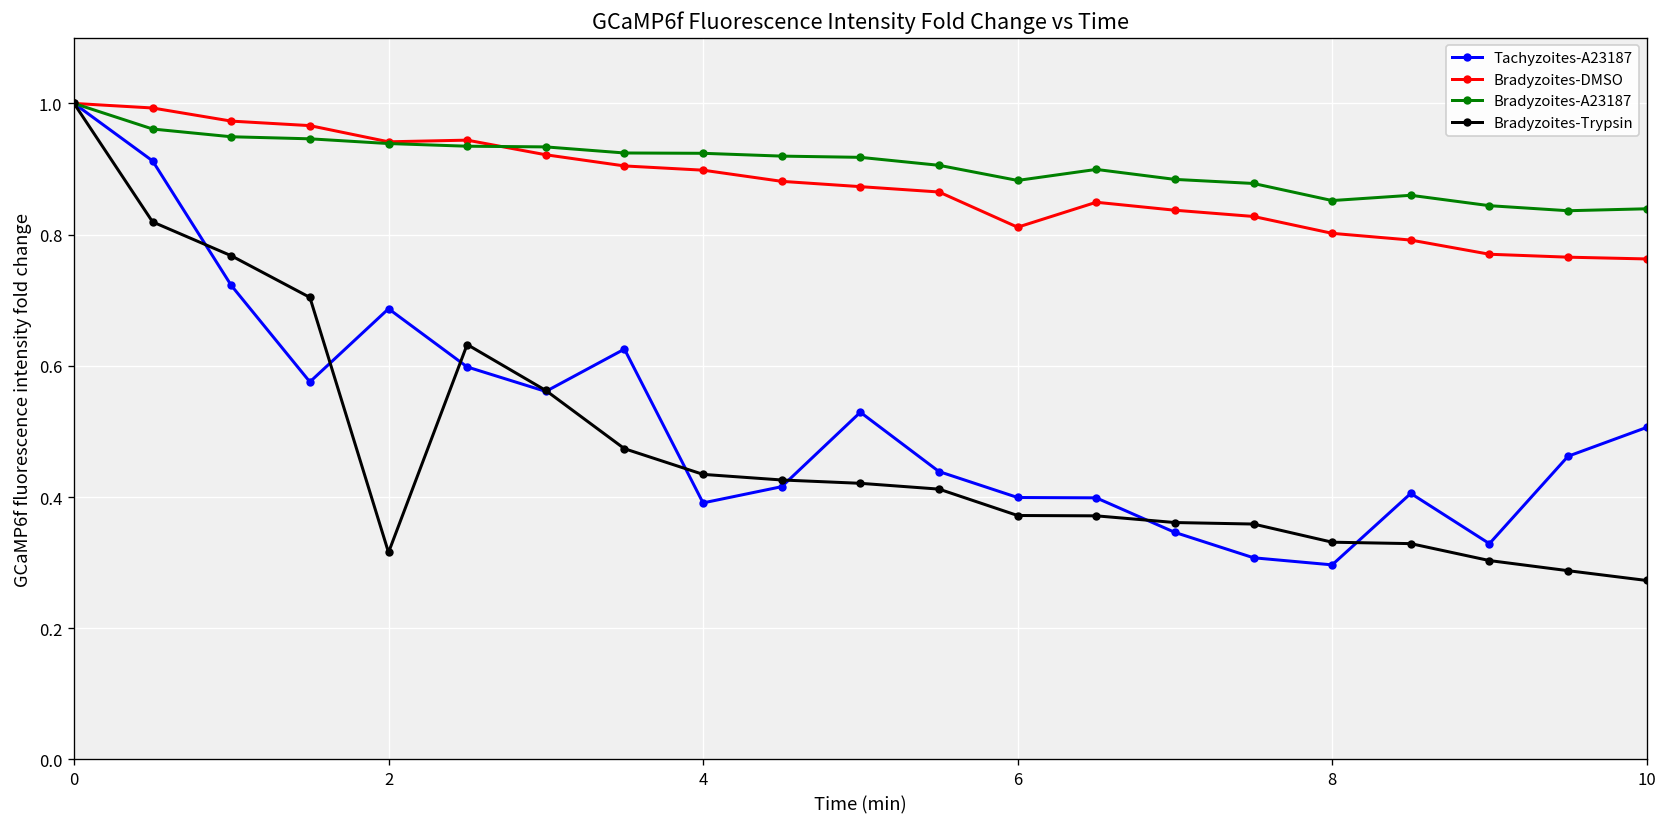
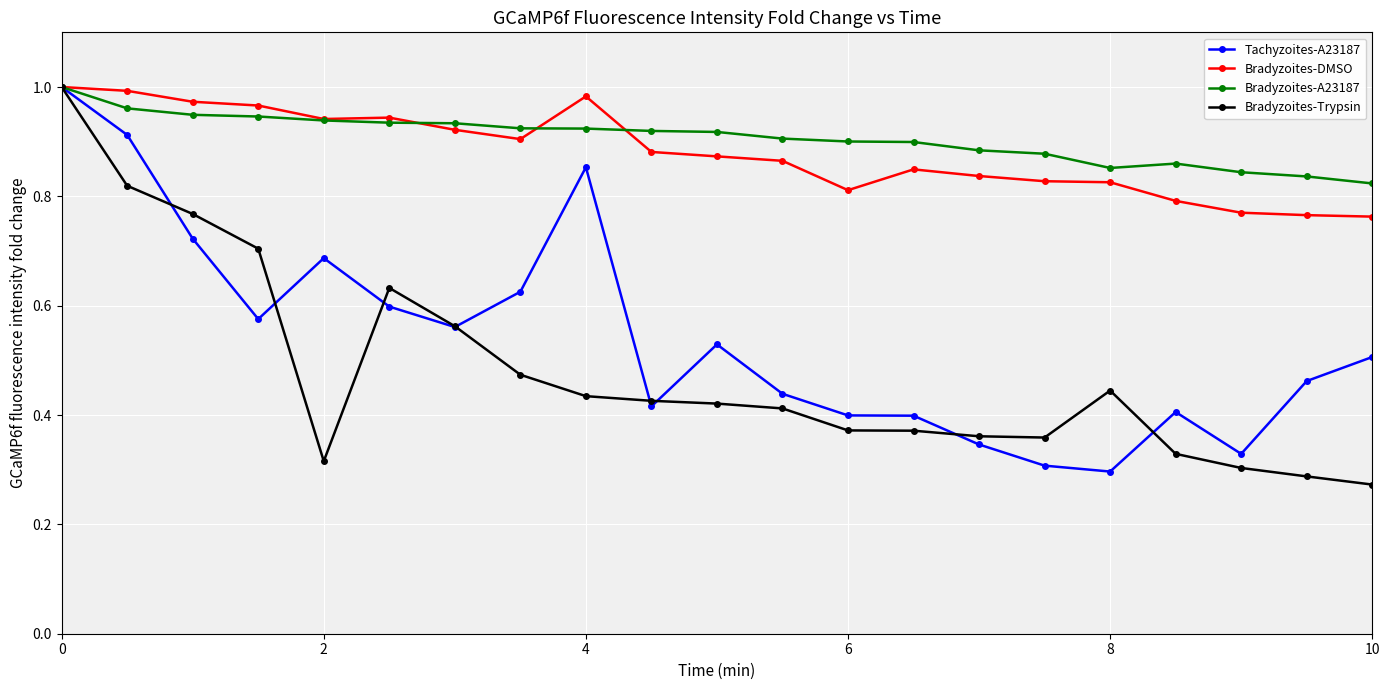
Tachyzoites-A23187, 4: 0.39 -> 0.85
Bradyzoites-DMSO, 4: 0.90 -> 0.98
Bradyzoites-A23187, 6: 0.88 -> 0.90
Bradyzoites-DMSO, 8: 0.80 -> 0.83
Bradyzoites-Trypsin, 8: 0.33 -> 0.44
Bradyzoites-A23187, 10: 0.84 -> 0.82
